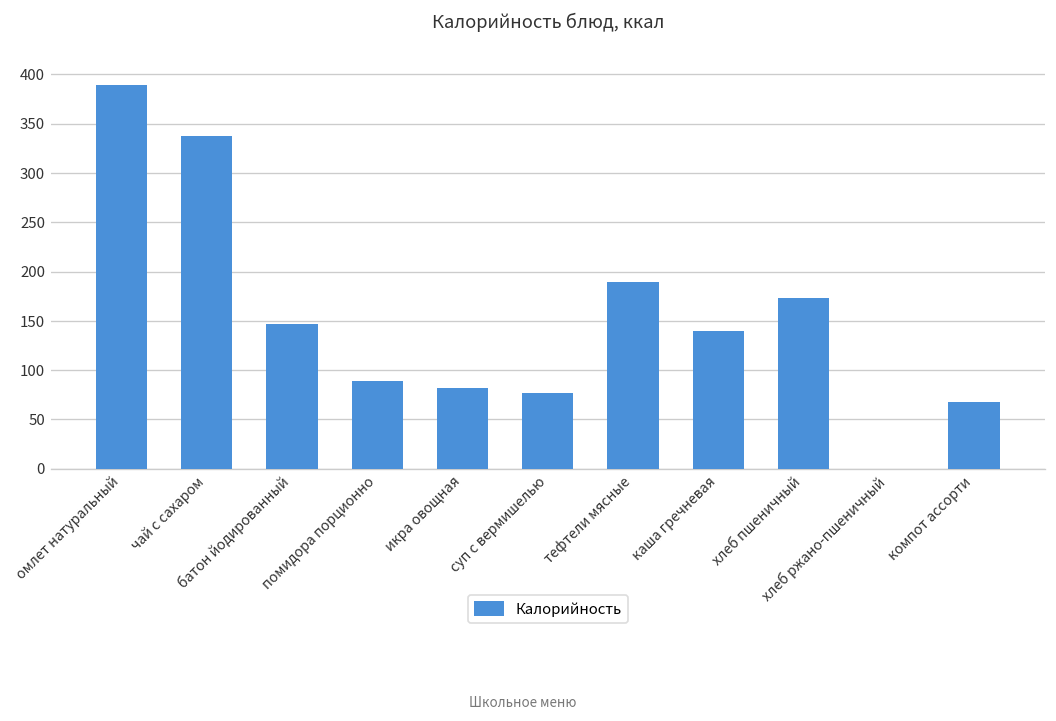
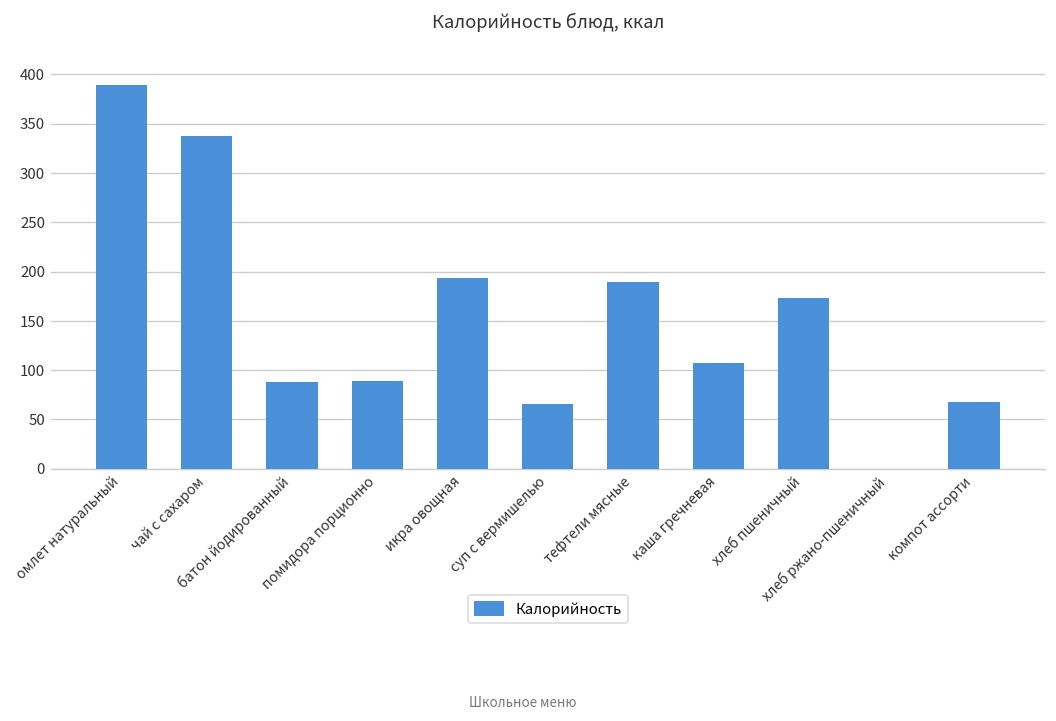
батон йодированный: 150 -> 90
икра овощная: 80 -> 190
суп с вермишелью: 80 -> 70
каша гречневая: 140 -> 110
